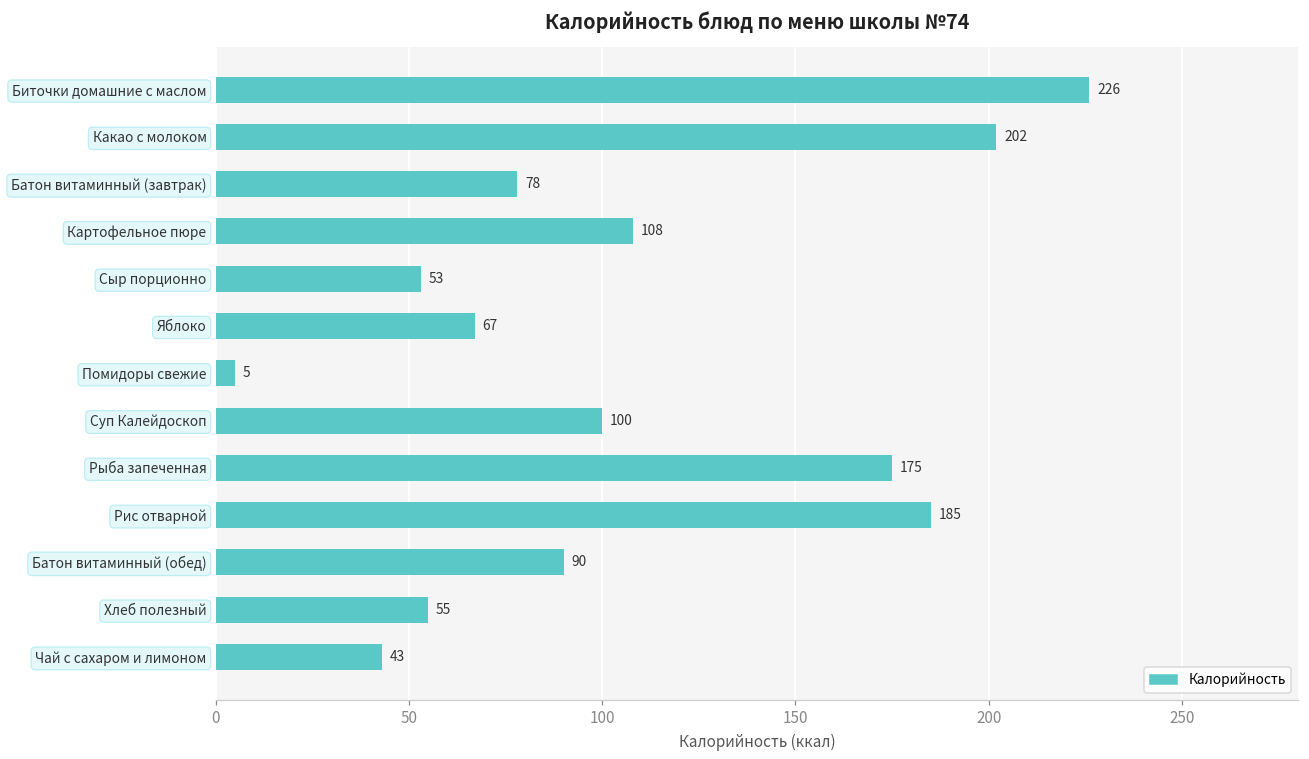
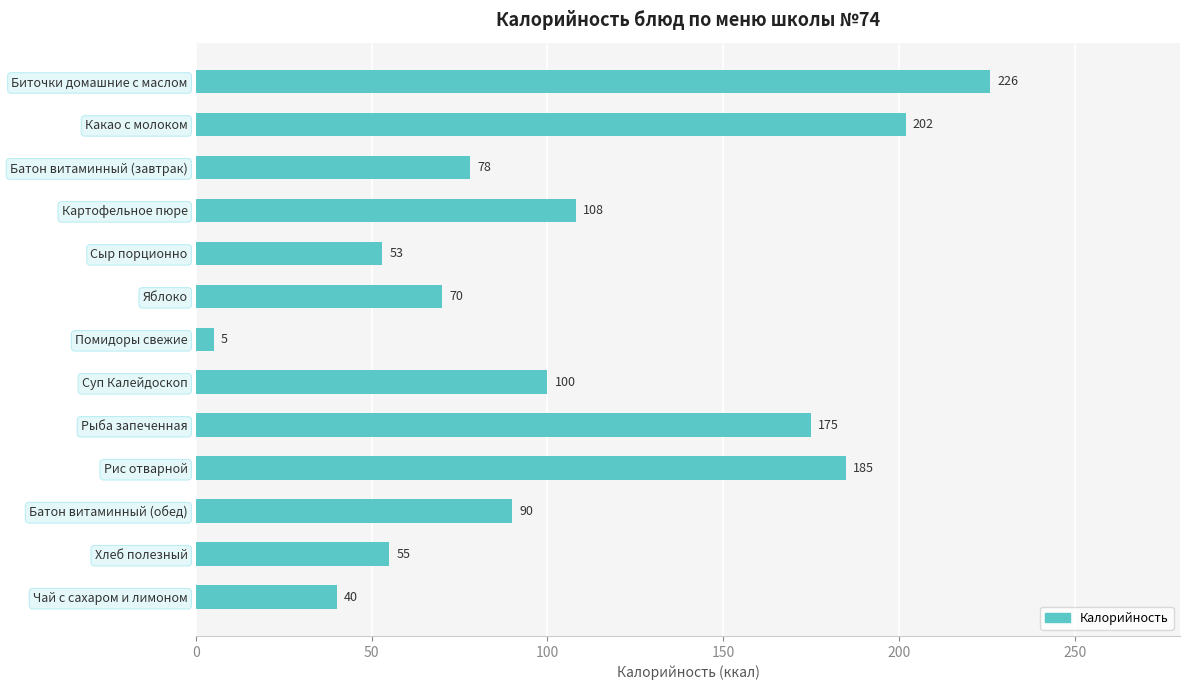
Яблоко: 67 -> 70
Чай с сахаром и лимоном: 43 -> 40
